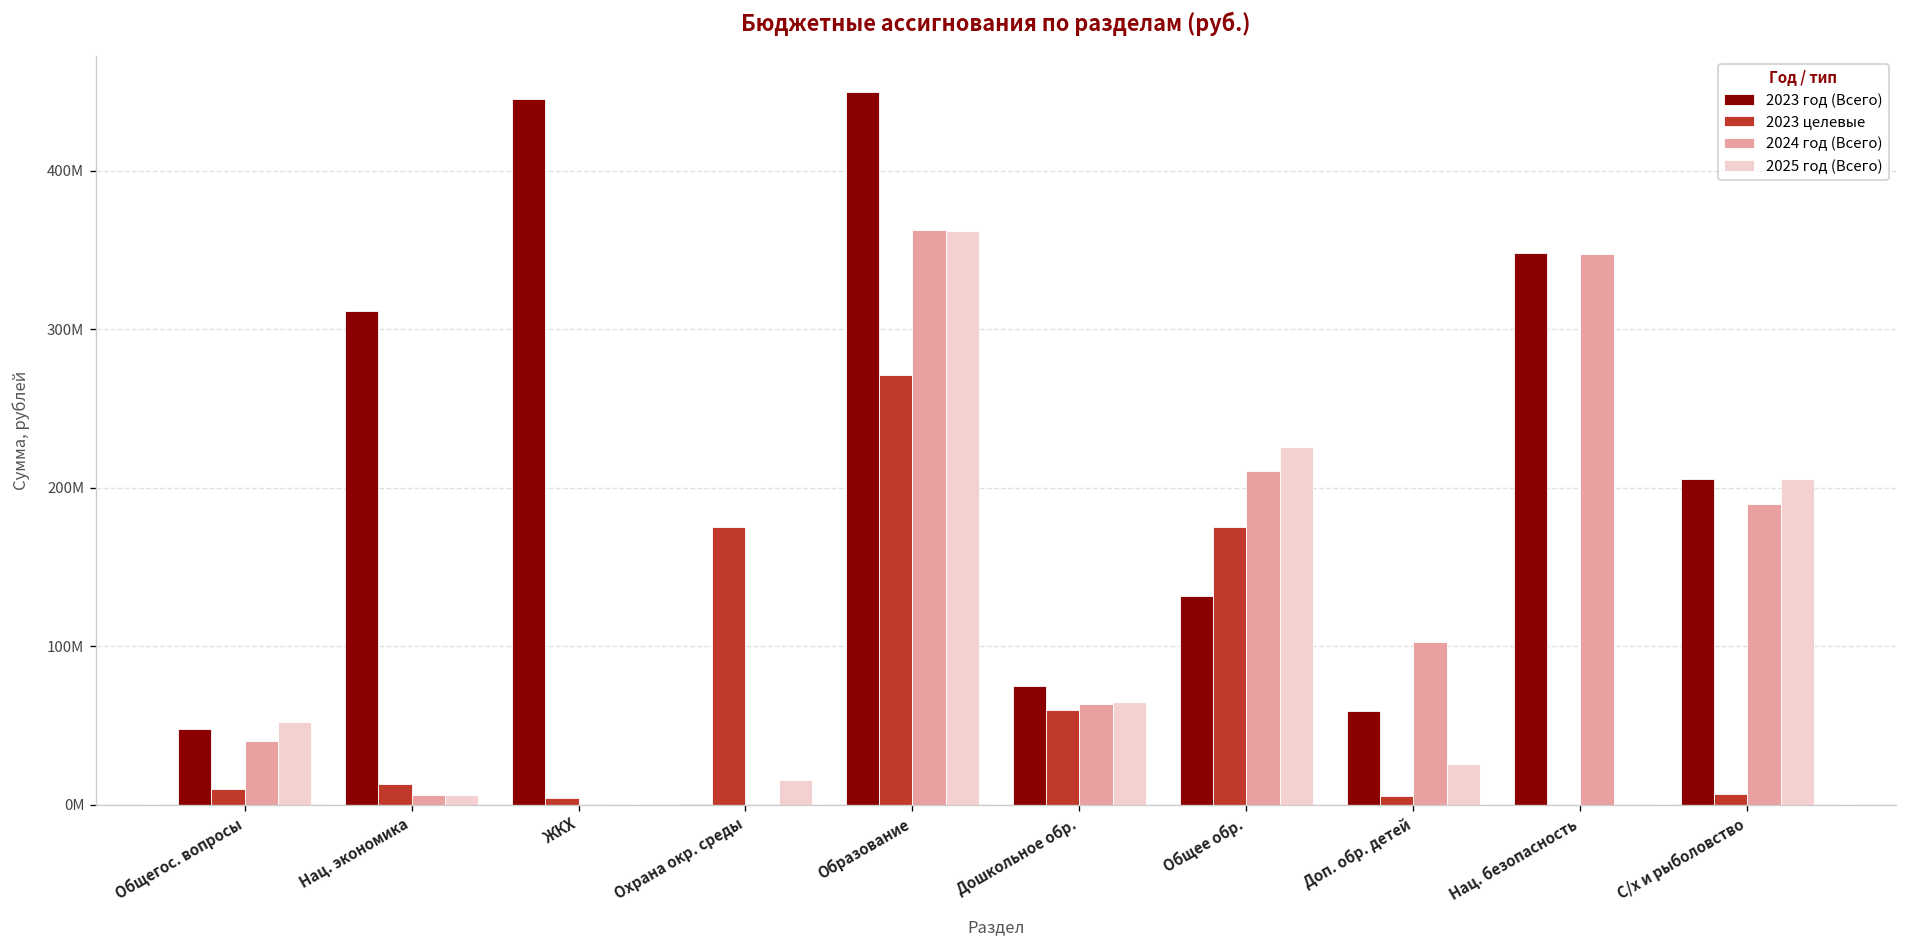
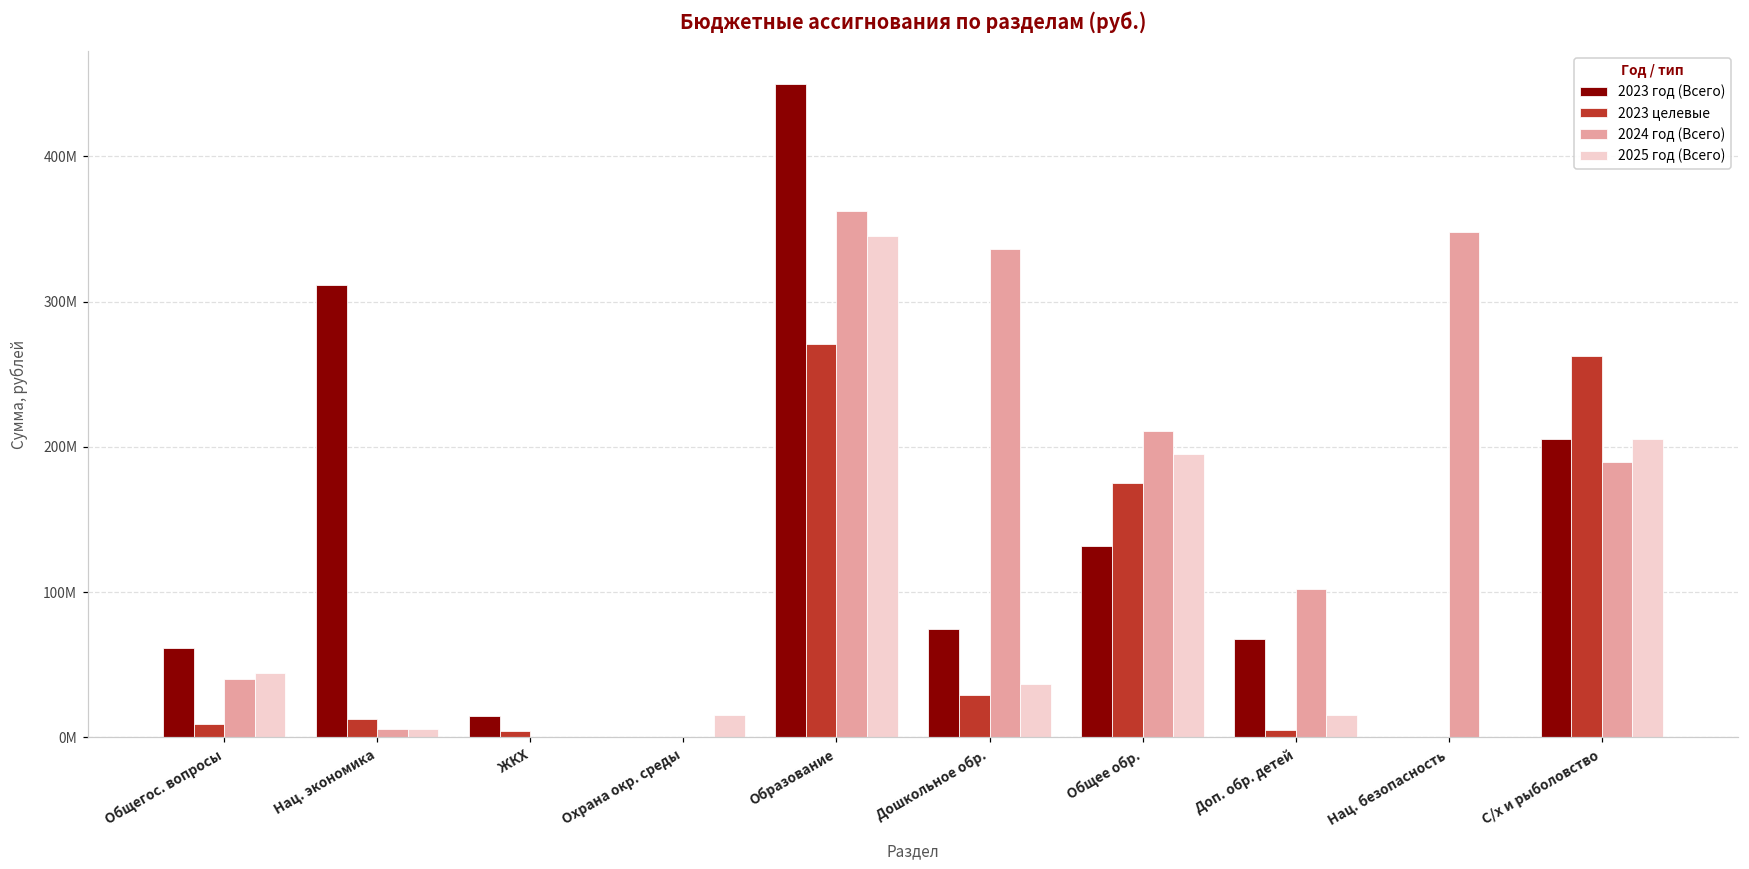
2023 год (Всего), Общегос. вопросы: 47000000 -> 61000000
2025 год (Всего), Общегос. вопросы: 52000000 -> 45000000
2023 год (Всего), ЖКХ: 445000000 -> 15000000
2023 целевые, Охрана окр. среды: 175000000 -> 0
2025 год (Всего), Образование: 362000000 -> 345000000
2023 целевые, Дошкольное обр.: 60000000 -> 29000000
2024 год (Всего), Дошкольное обр.: 63000000 -> 336000000
2025 год (Всего), Дошкольное обр.: 65000000 -> 37000000
2025 год (Всего), Общее обр.: 225000000 -> 195000000
2023 год (Всего), Доп. обр. детей: 59000000 -> 68000000
2025 год (Всего), Доп. обр. детей: 25000000 -> 15000000
2023 год (Всего), Нац. безопасность: 348000000 -> 0
2023 целевые, С/х и рыболовство: 6000000 -> 263000000
